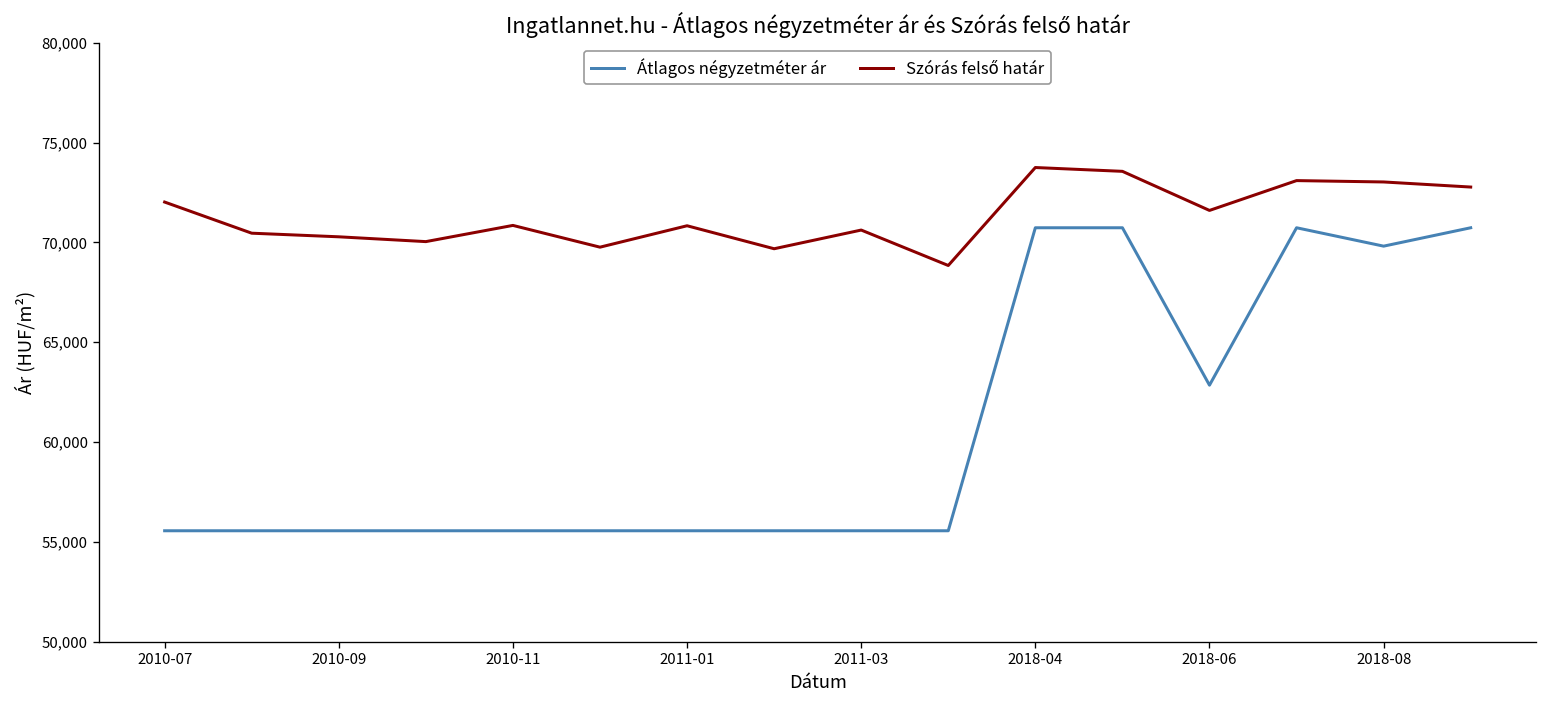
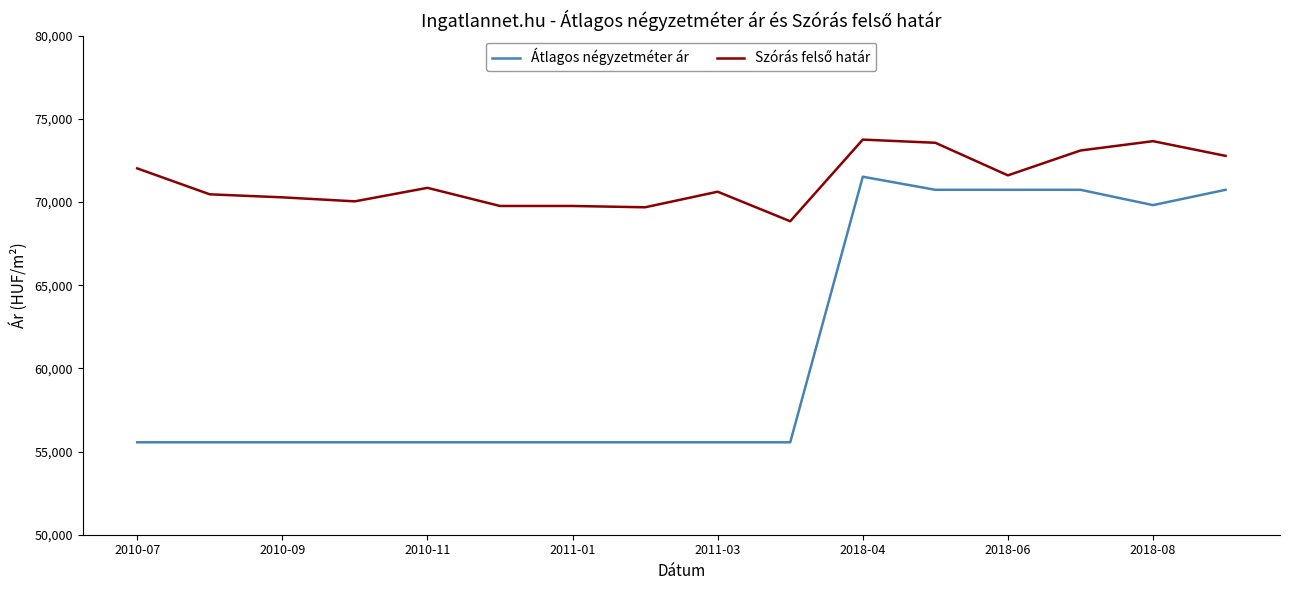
Szórás felső határ, 2011-01: 70,800 -> 69,800
Átlagos négyzetméter ár, 2018-04: 70,700 -> 71,500
Átlagos négyzetméter ár, 2018-06: 62,800 -> 70,700
Szórás felső határ, 2018-08: 73,000 -> 73,700
